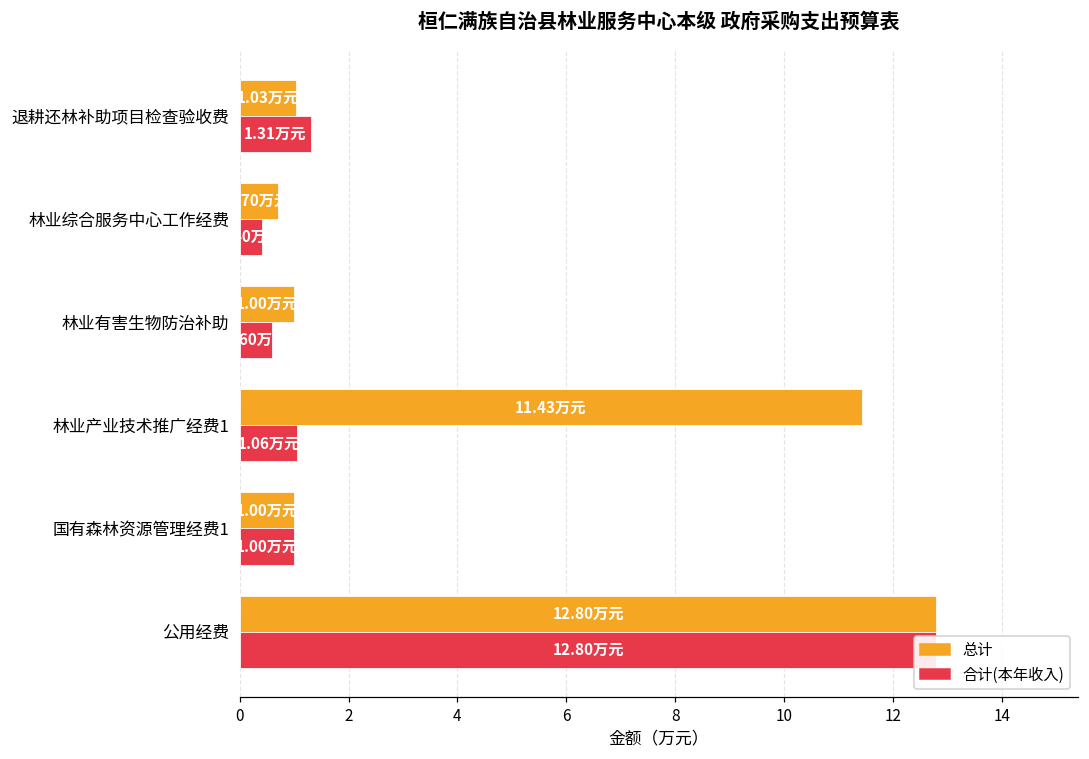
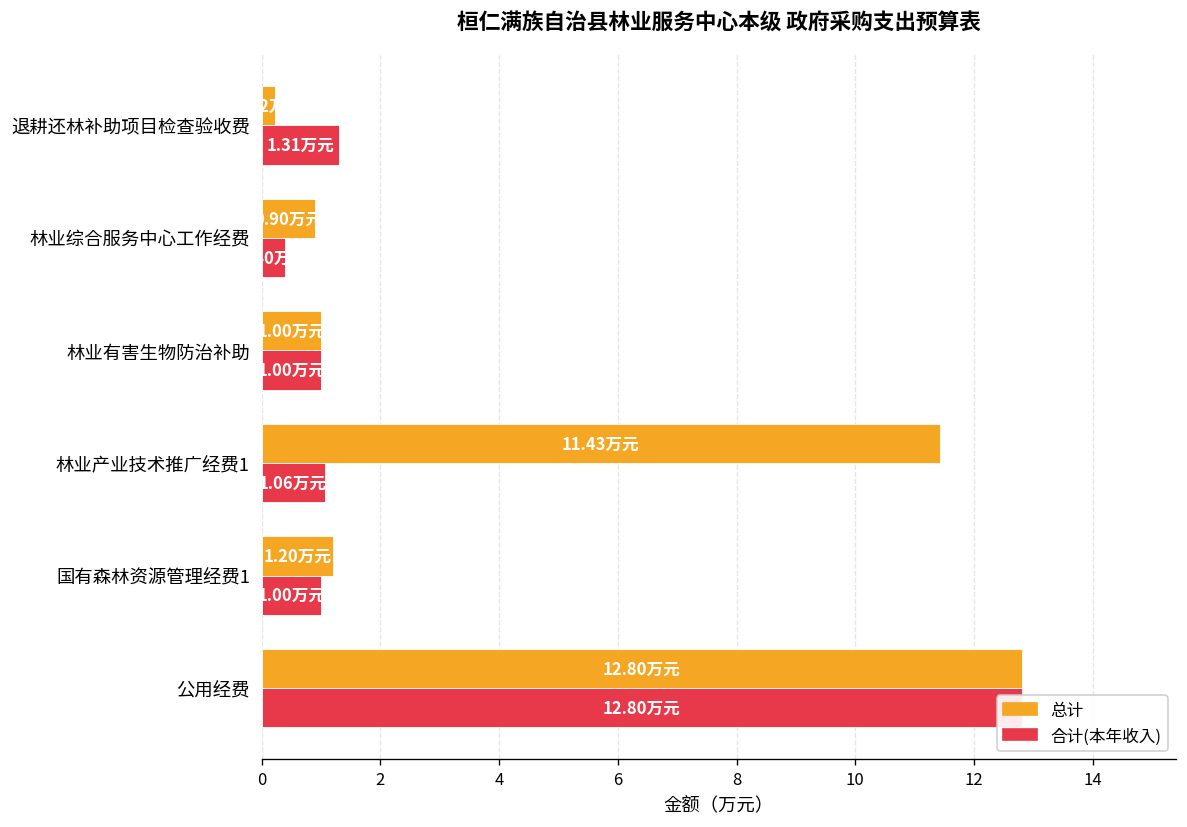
总计, 退耕还林补助项目检查验收费: 1.0 -> 0.2
总计, 林业综合服务中心工作经费: 0.70 -> 0.90
合计(本年收入), 林业有害生物防治补助: 0.6 -> 1.0
总计, 国有森林资源管理经费1: 1.00 -> 1.20
